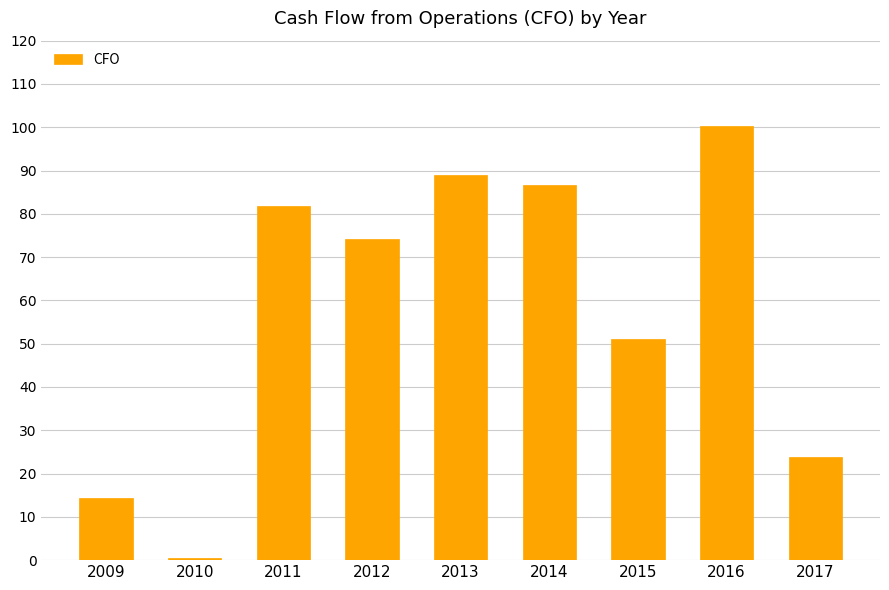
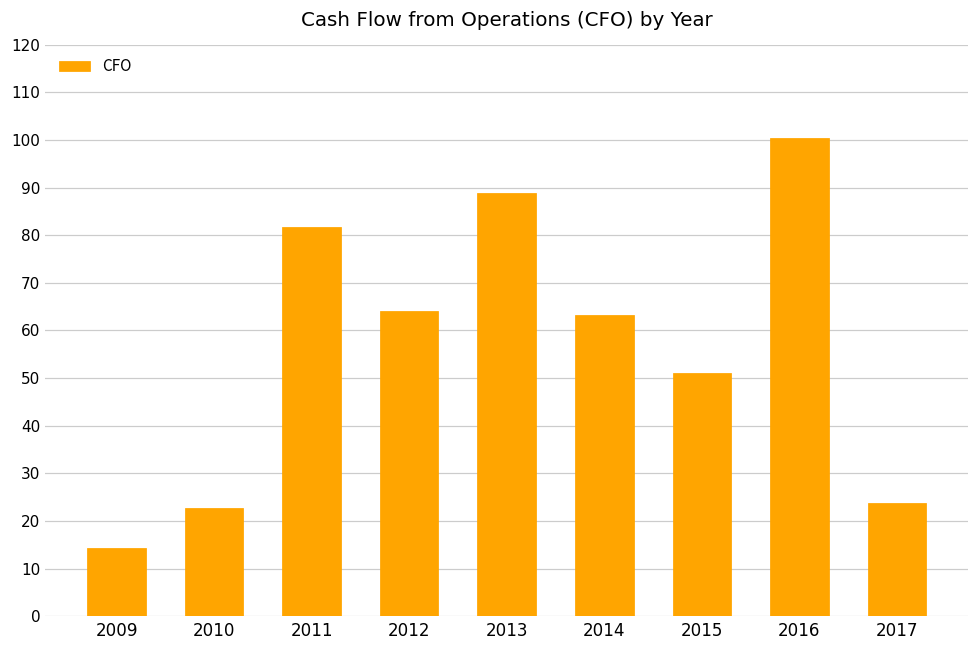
2010: 1 -> 23
2012: 74 -> 64
2014: 87 -> 63
